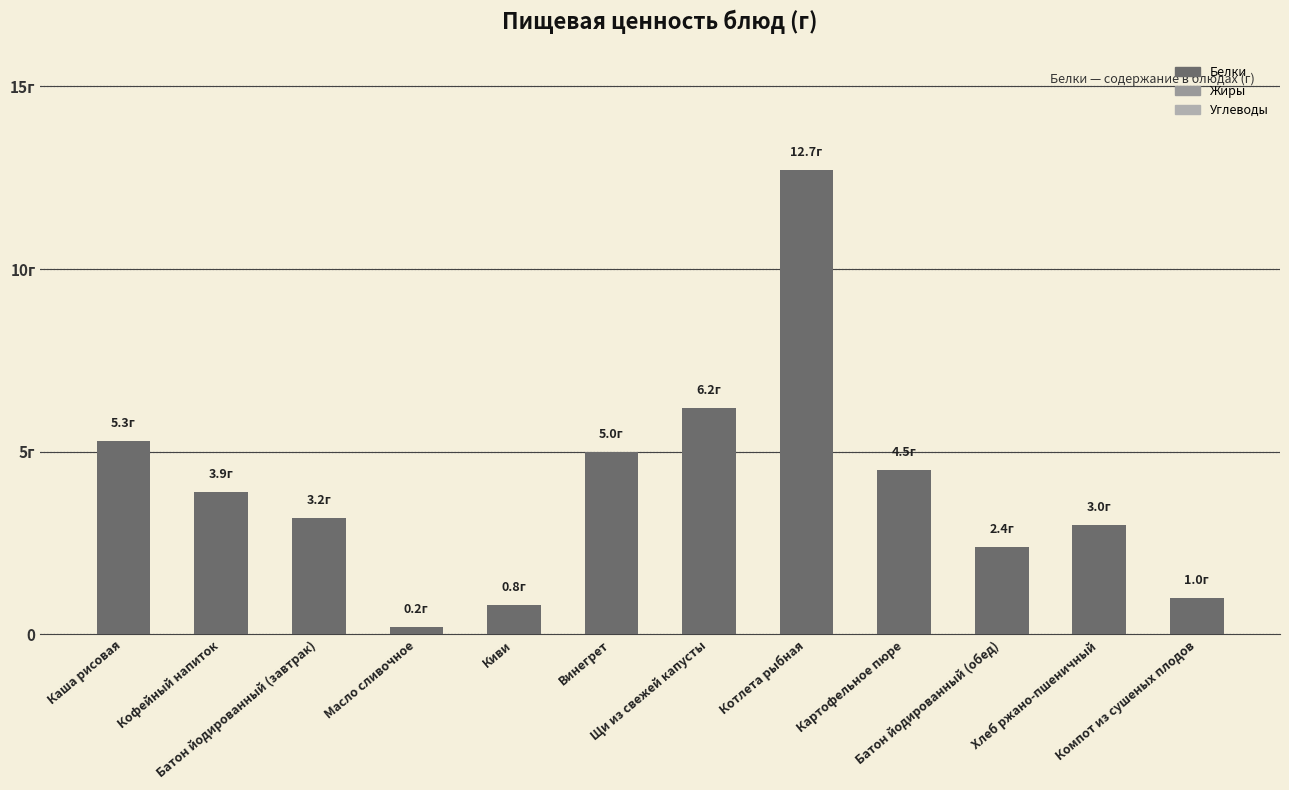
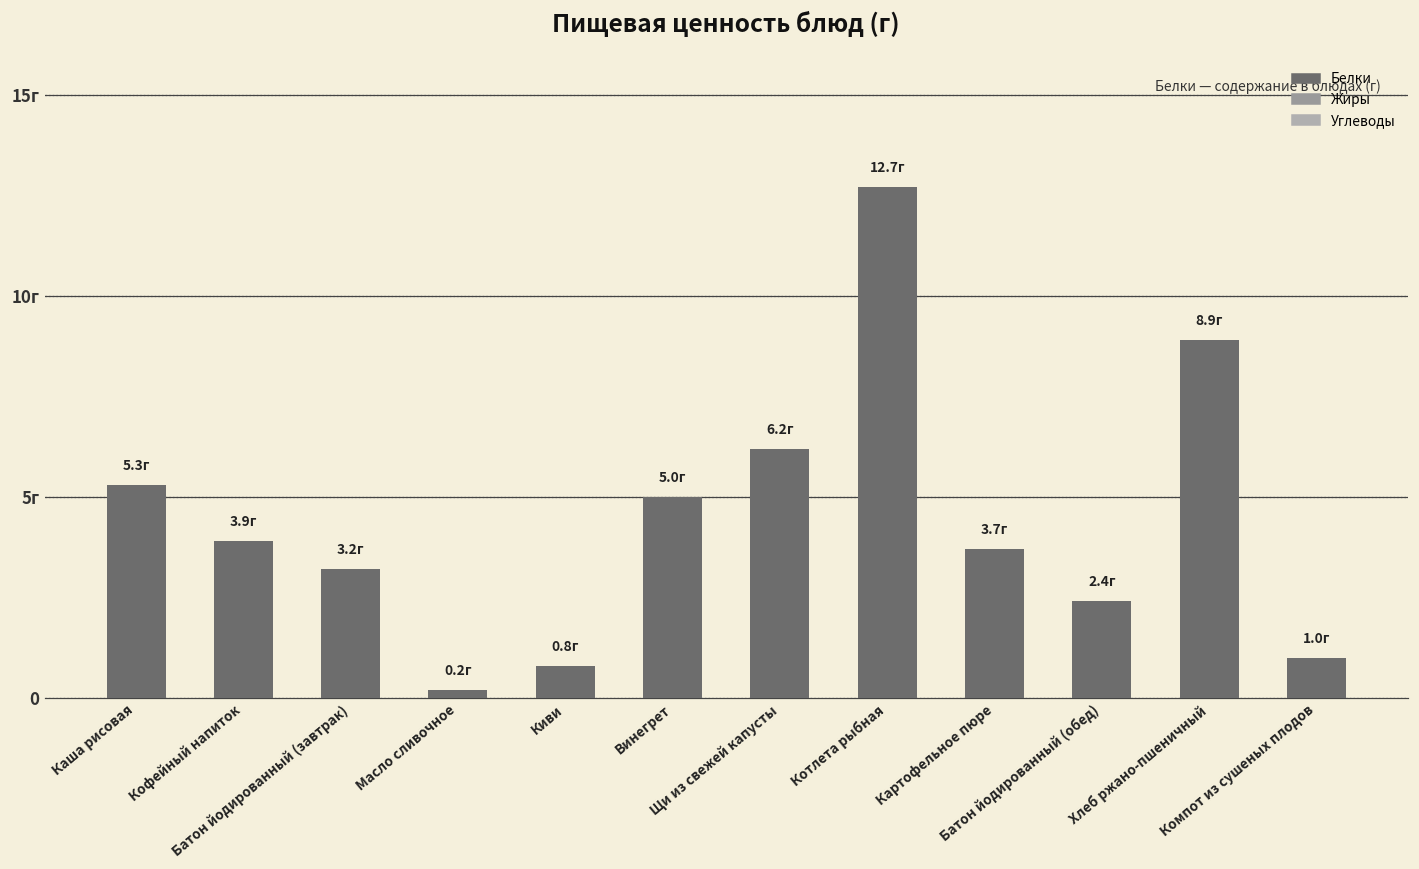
Белки, Картофельное пюре: 4.5г -> 3.7г
Белки, Хлеб ржано-пшеничный: 3.0г -> 8.9г
